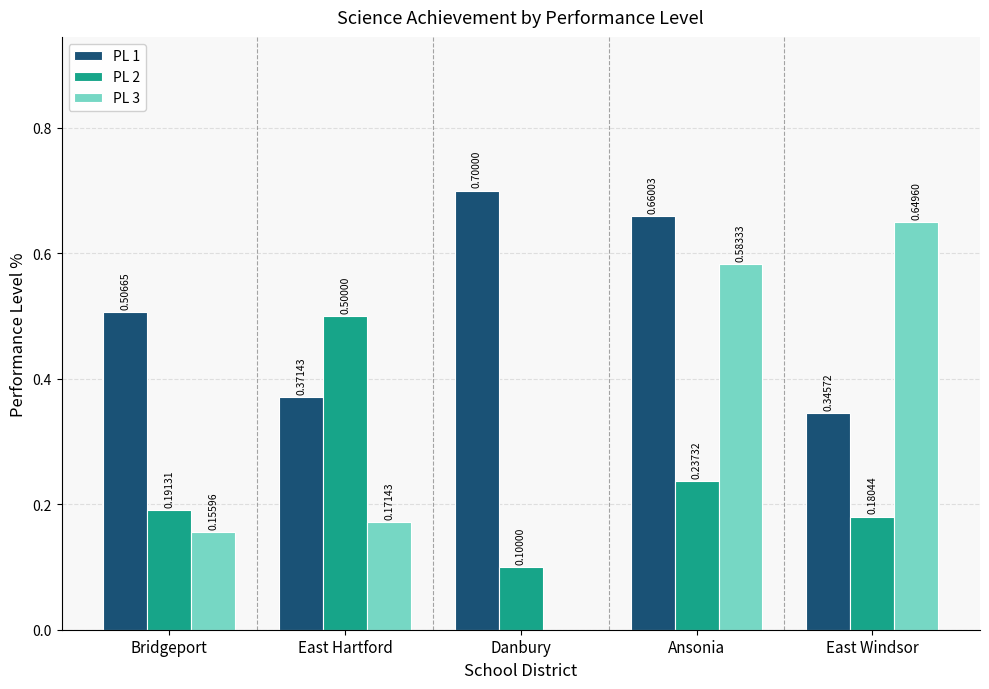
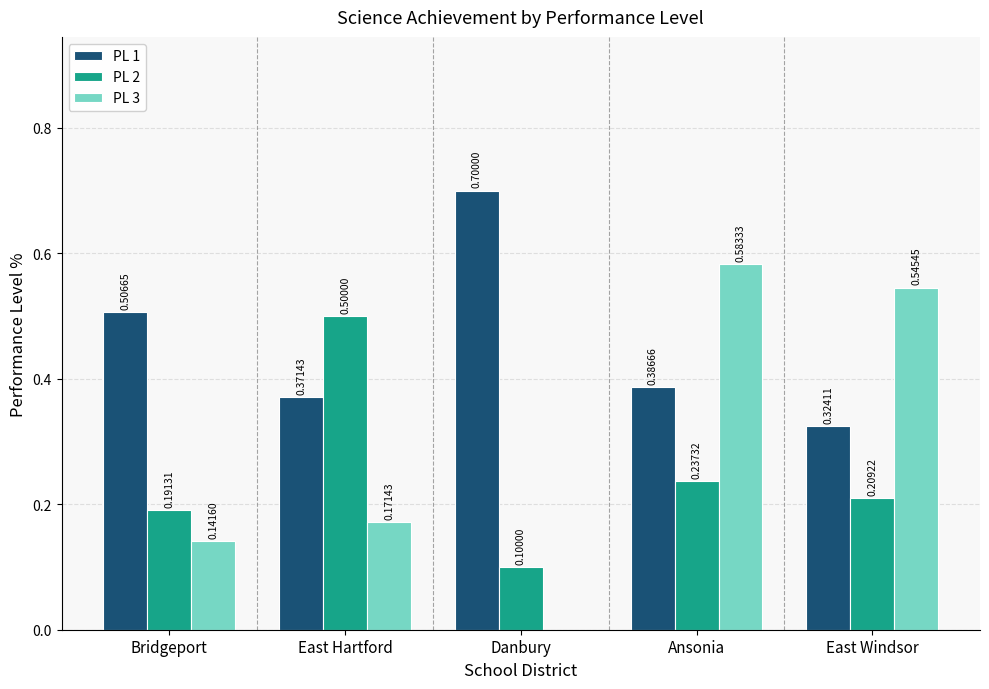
PL 3, Bridgeport: 0.15596 -> 0.14160
PL 1, Ansonia: 0.66003 -> 0.38666
PL 1, East Windsor: 0.34572 -> 0.32411
PL 2, East Windsor: 0.18044 -> 0.20922
PL 3, East Windsor: 0.64960 -> 0.54545
